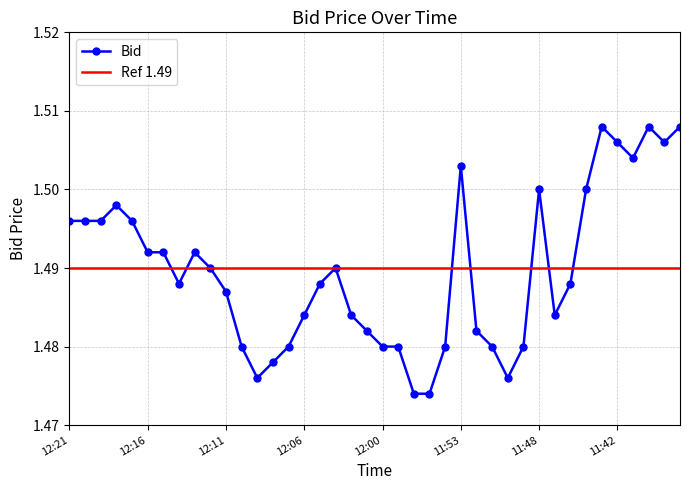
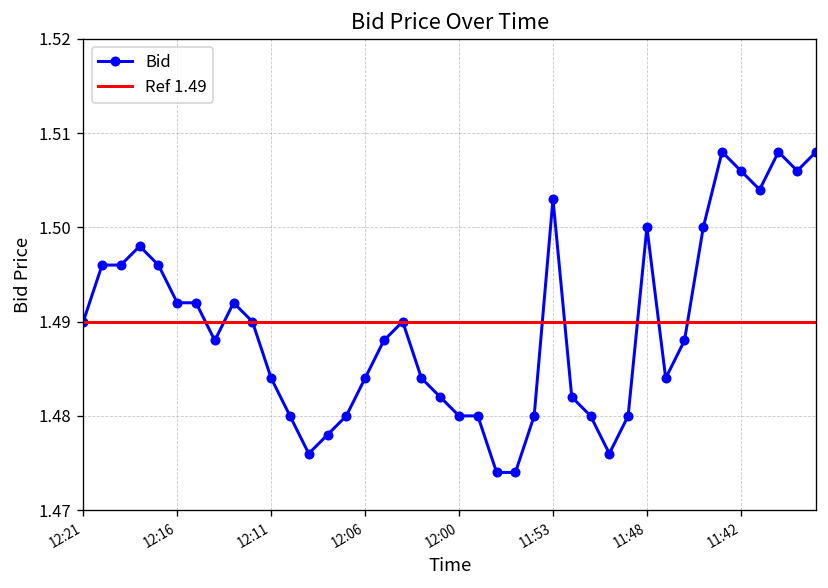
12:21: 1.496 -> 1.490
12:11: 1.487 -> 1.484
